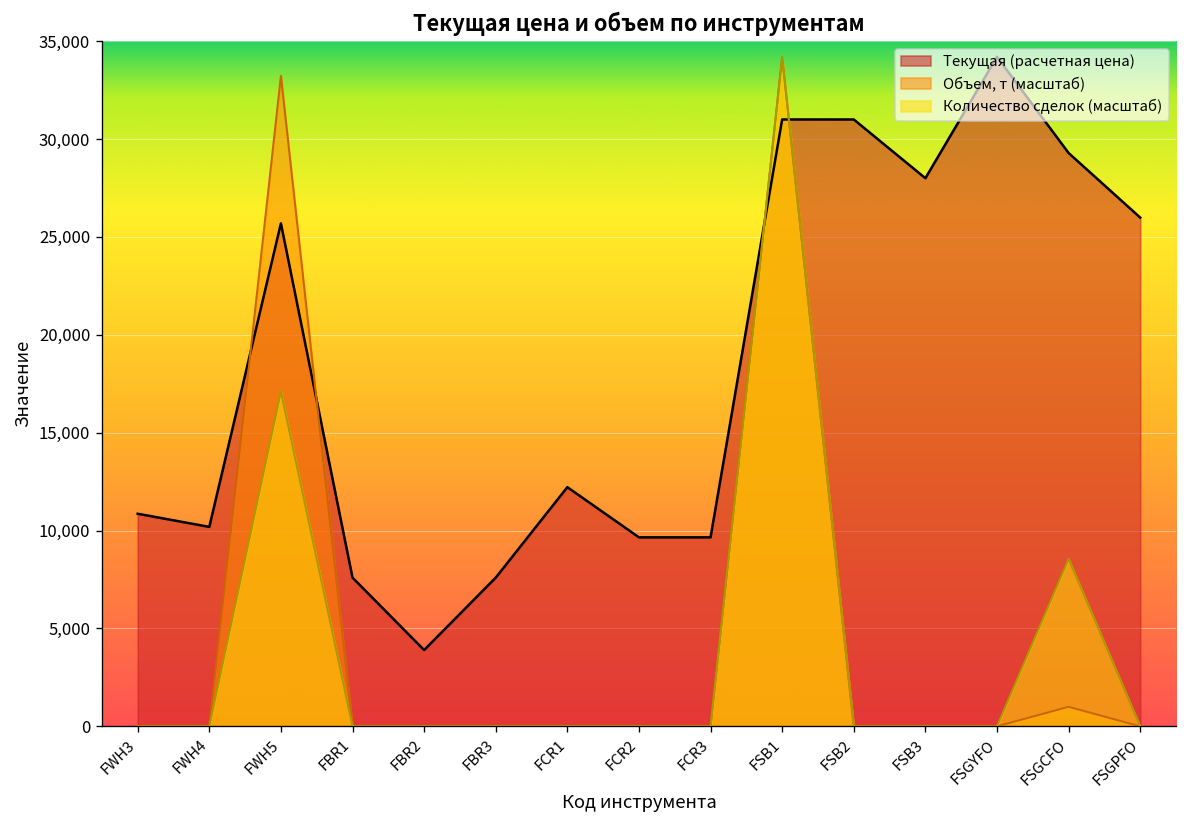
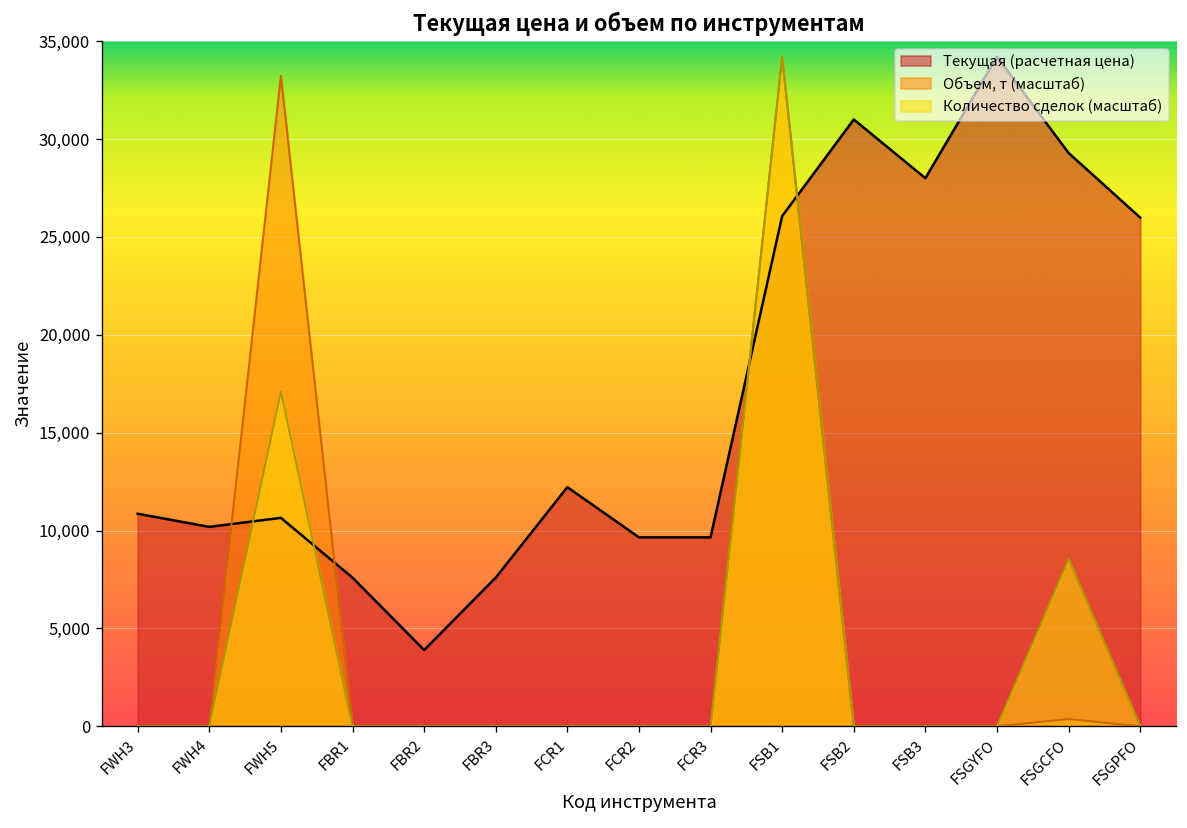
Текущая (расчетная цена), FWH5: 25,700 -> 10,700
Текущая (расчетная цена), FSB1: 31,000 -> 26,100
Объем, т (масштаб), FSGCFO: 1,000 -> 400
